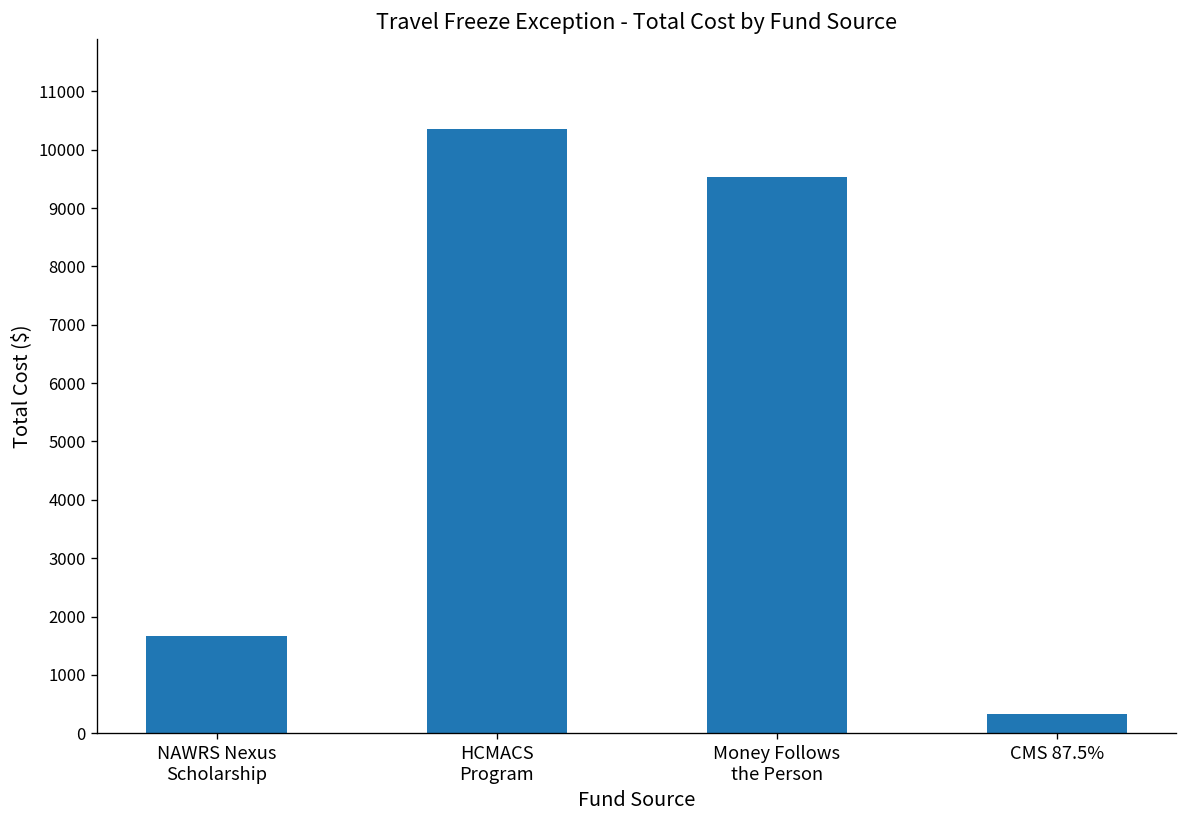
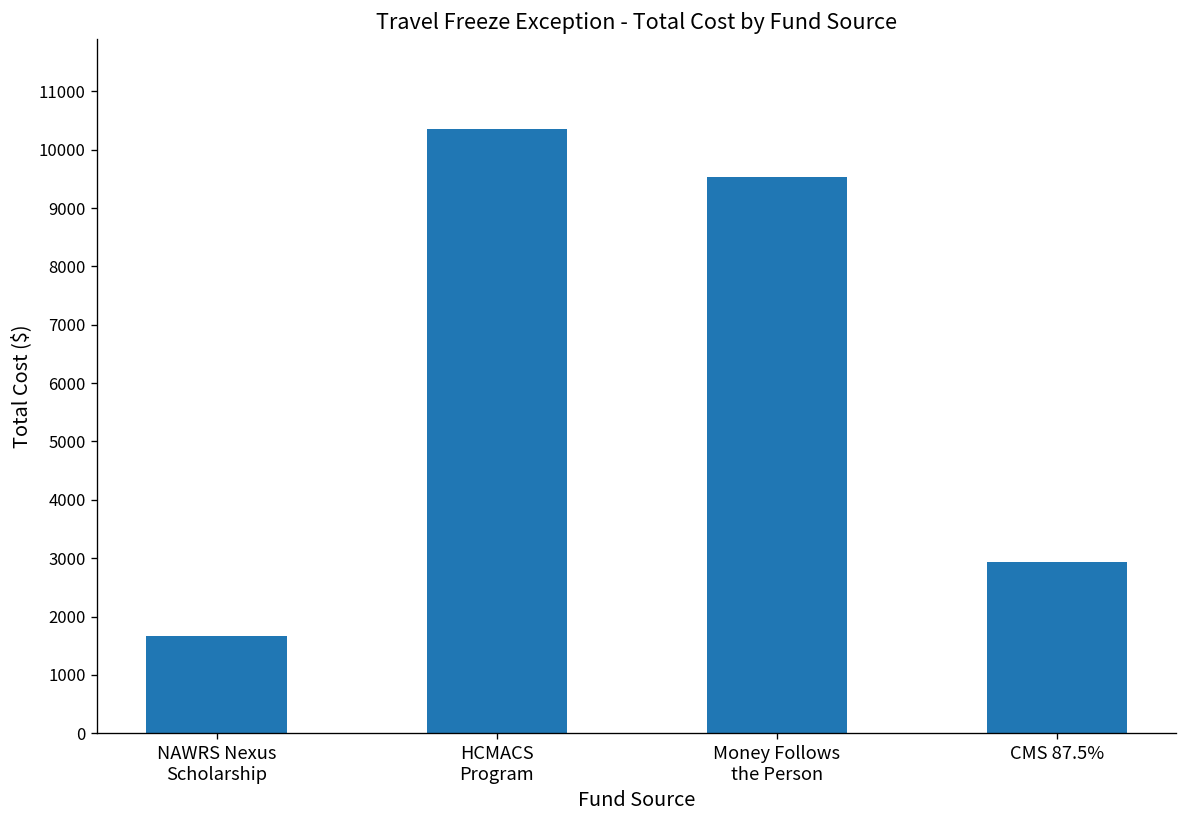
CMS 87.5%: 300 -> 2900
